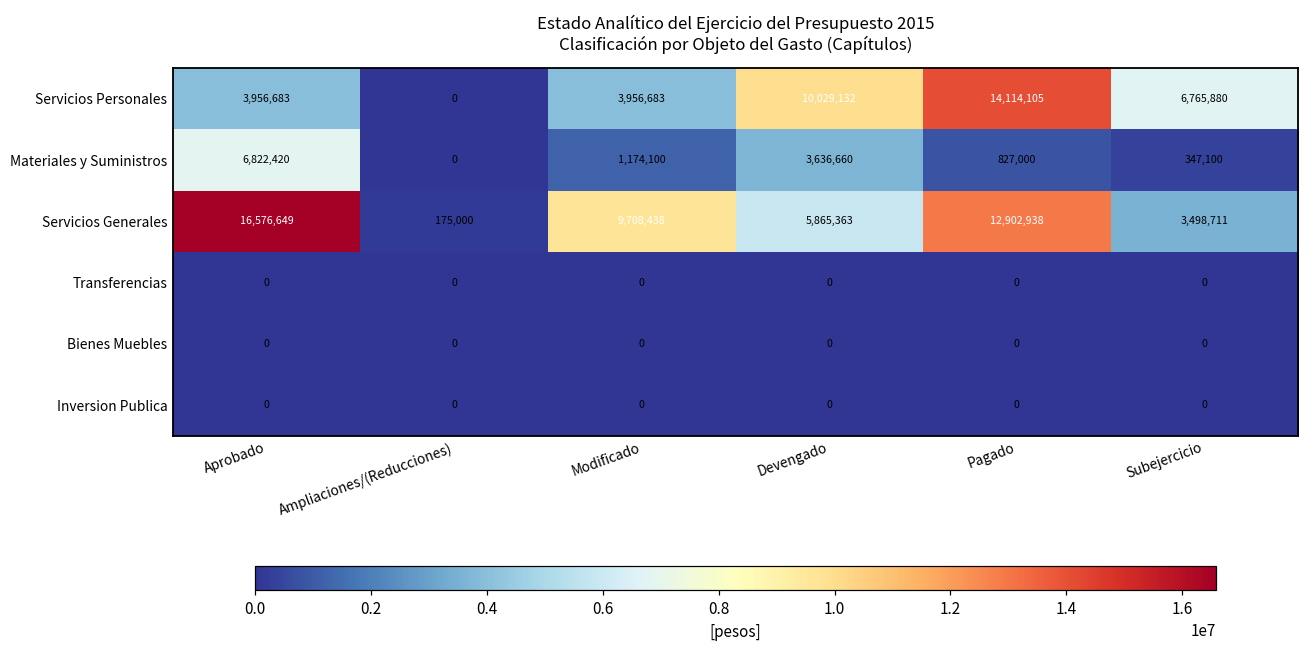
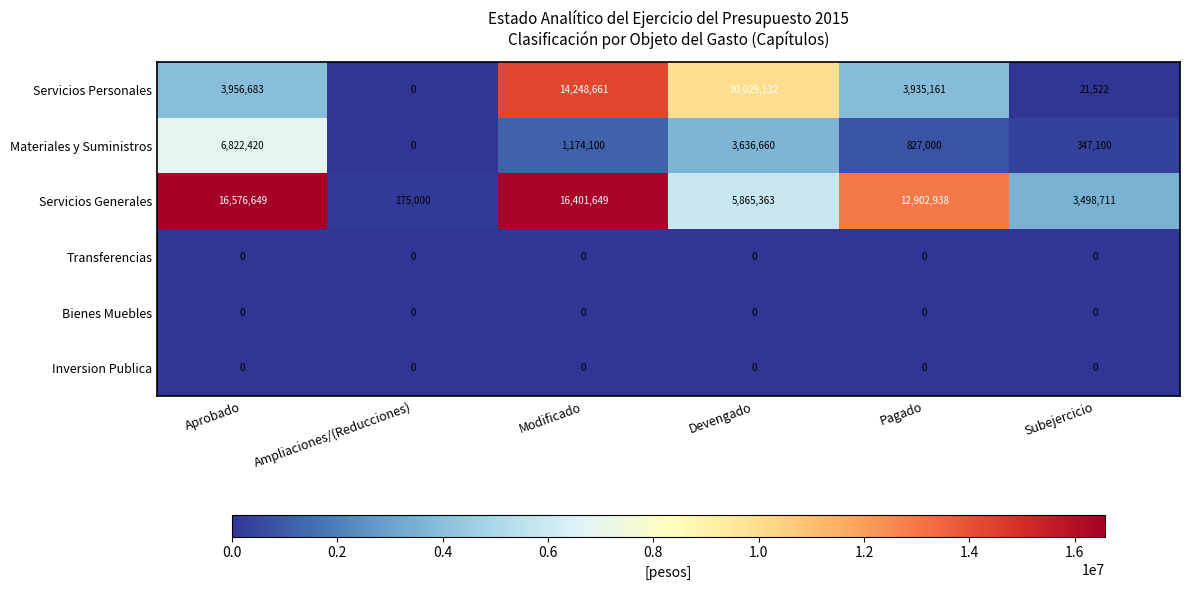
Servicios Personales, Modificado: 3,956,683 -> 14,248,661
Servicios Personales, Pagado: 14,114,105 -> 3,935,161
Servicios Personales, Subejercicio: 6,765,880 -> 21,522
Servicios Generales, Modificado: 9,708,438 -> 16,401,649
